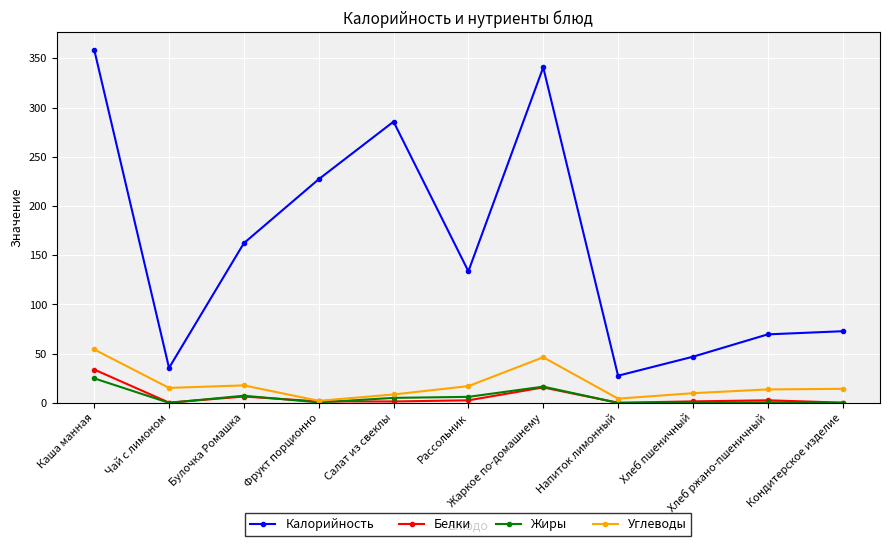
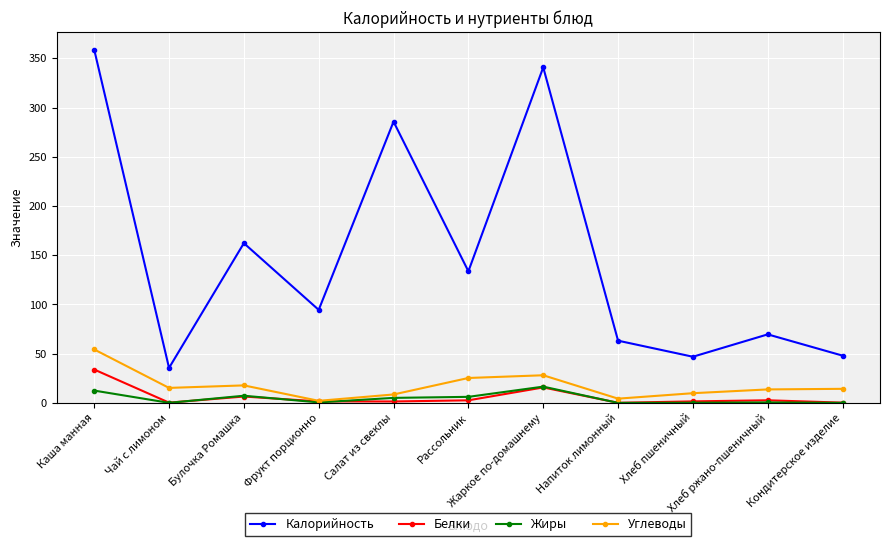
Жиры, Каша манная: 20 -> 10
Калорийность, Фрукт порционно: 230 -> 90
Углеводы, Рассольник: 20 -> 30
Углеводы, Жаркое по-домашнему: 50 -> 30
Калорийность, Напиток лимонный: 30 -> 60
Калорийность, Кондитерское изделие: 70 -> 50
